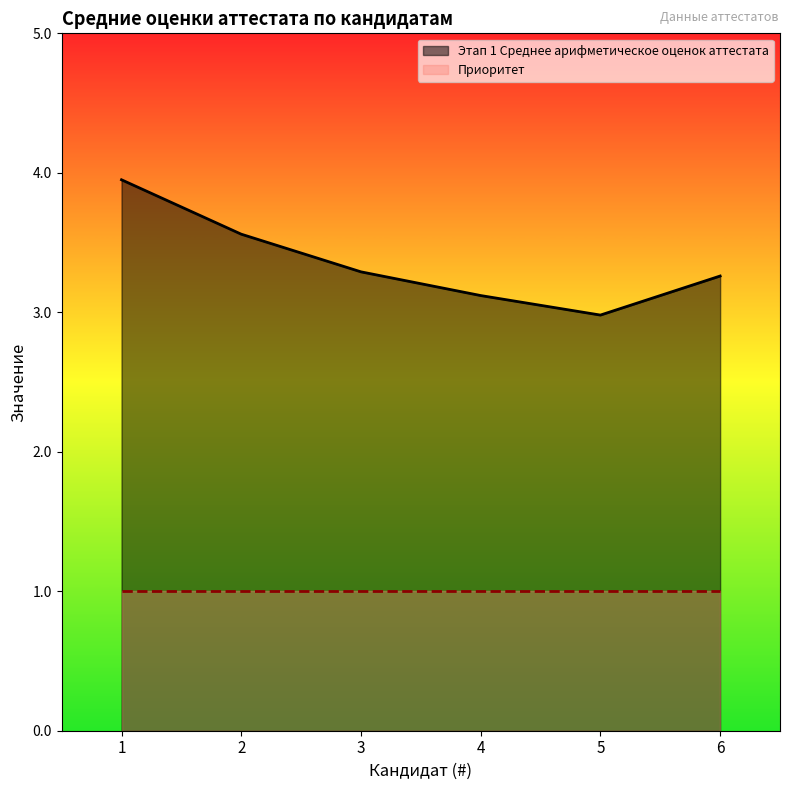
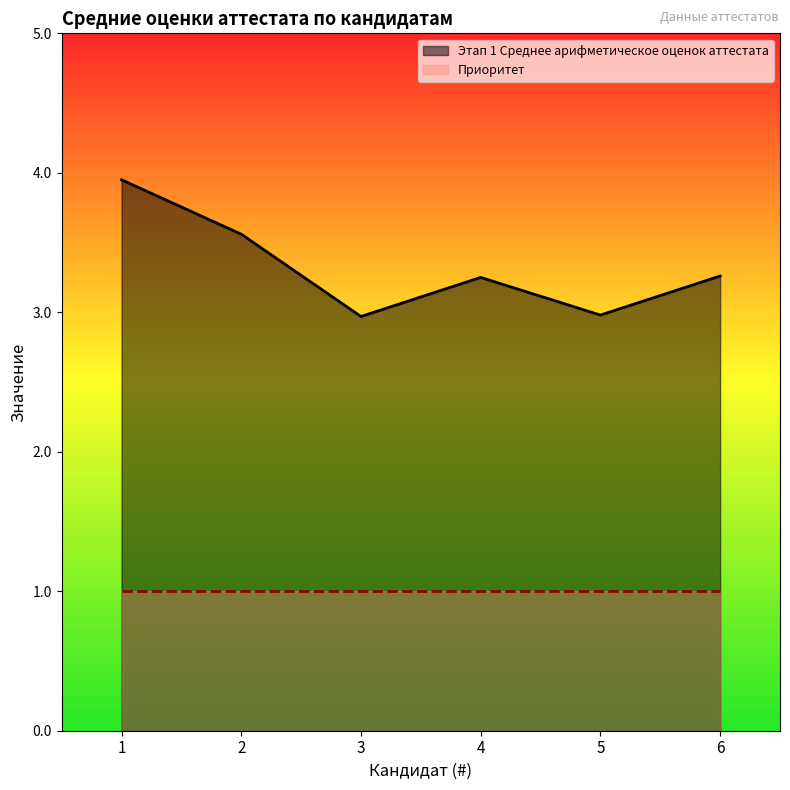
Этап 1 Среднее арифметическое оценок аттестата, 3: 3.29 -> 2.97
Этап 1 Среднее арифметическое оценок аттестата, 4: 3.12 -> 3.25
